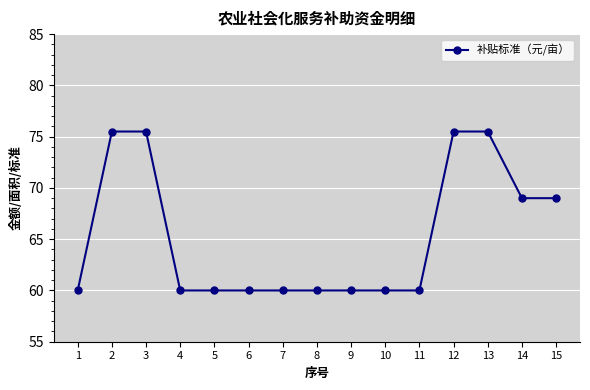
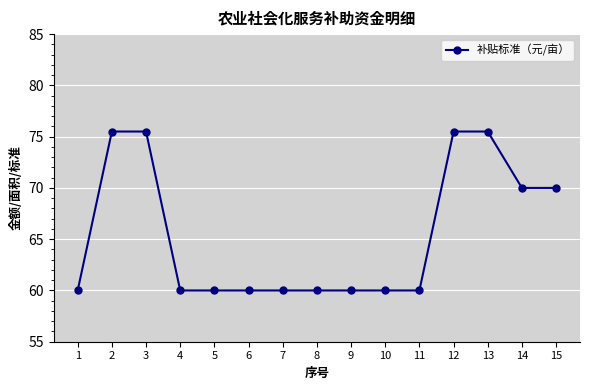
14: 69 -> 70
15: 69 -> 70
